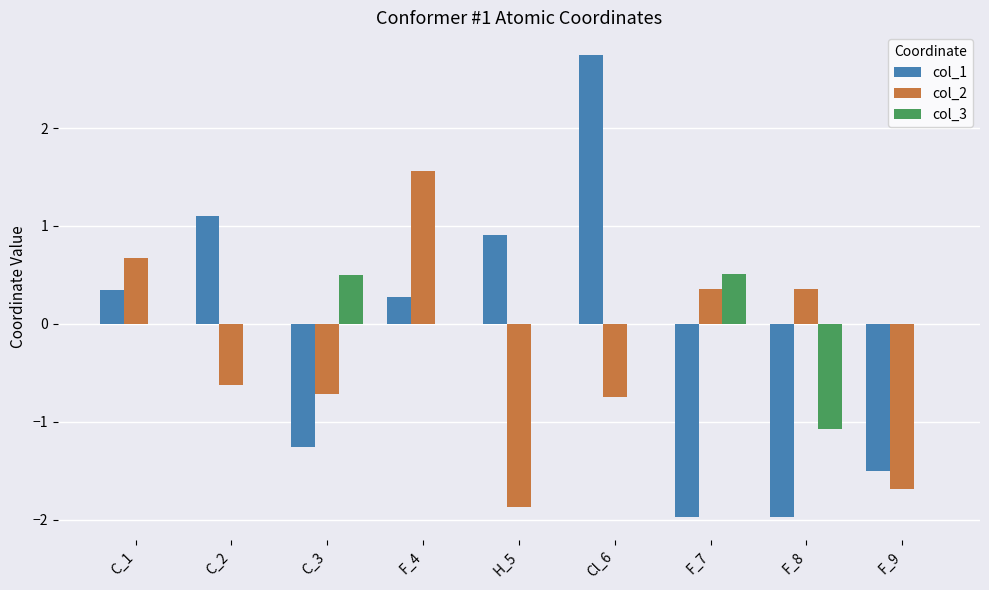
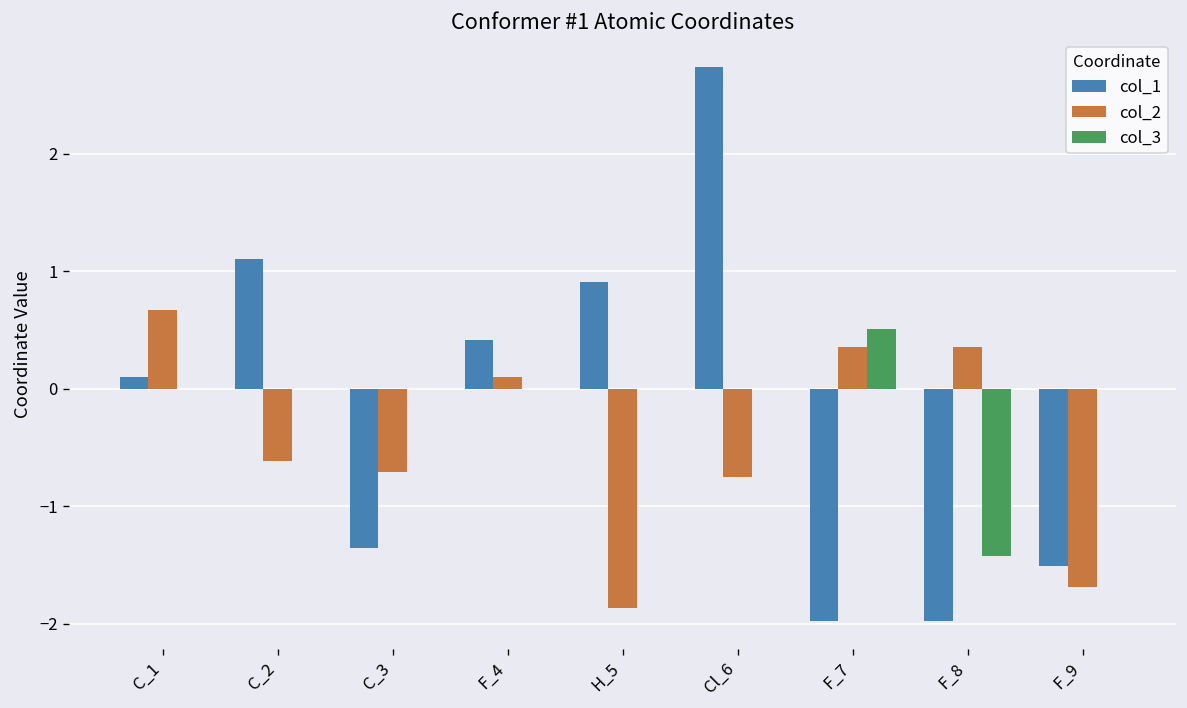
col_1, C_1: 0.3 -> 0.1
col_1, C_3: -1.3 -> -1.4
col_3, C_3: 0.5 -> 0.0
col_1, F_4: 0.3 -> 0.4
col_2, F_4: 1.6 -> 0.1
col_3, F_8: -1.1 -> -1.4
